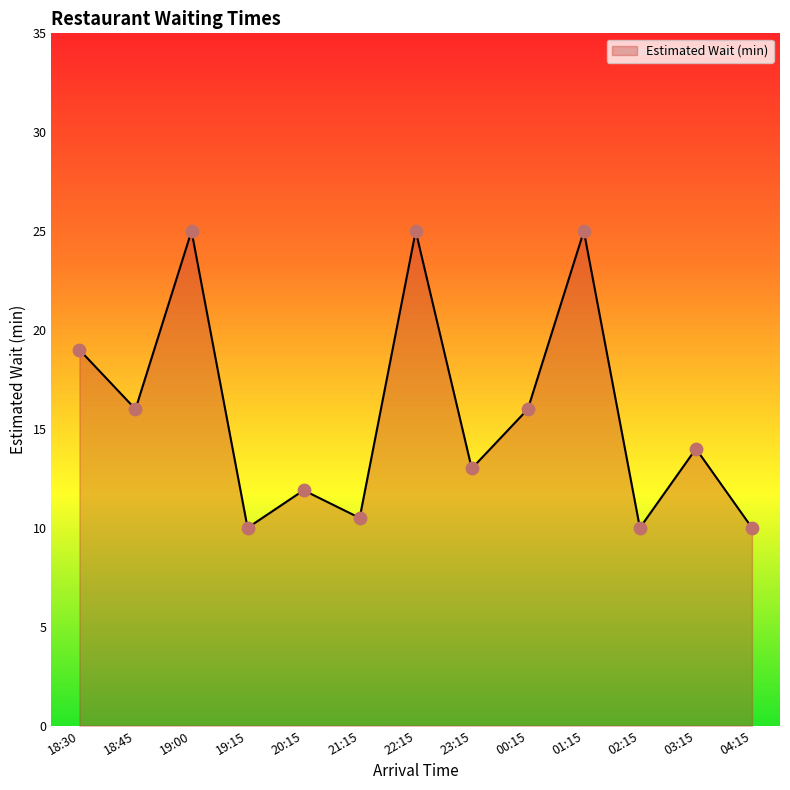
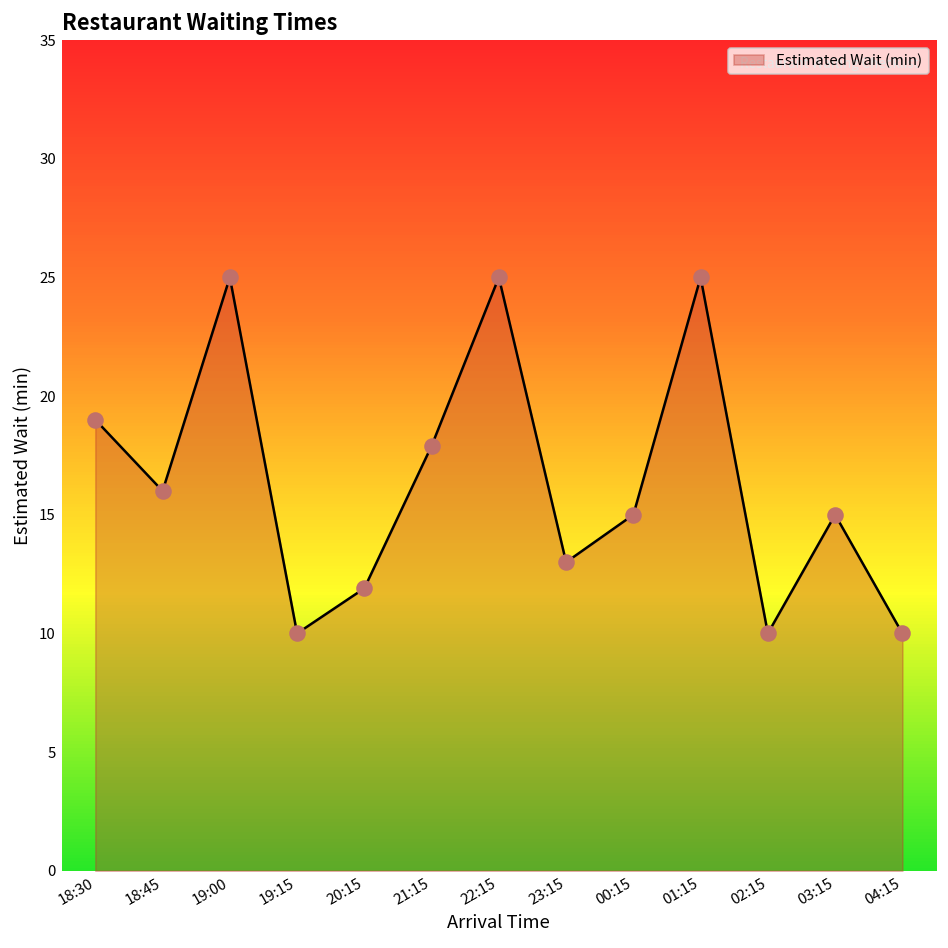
21:15: 10.5 -> 17.9
00:15: 16 -> 15
03:15: 14 -> 15
